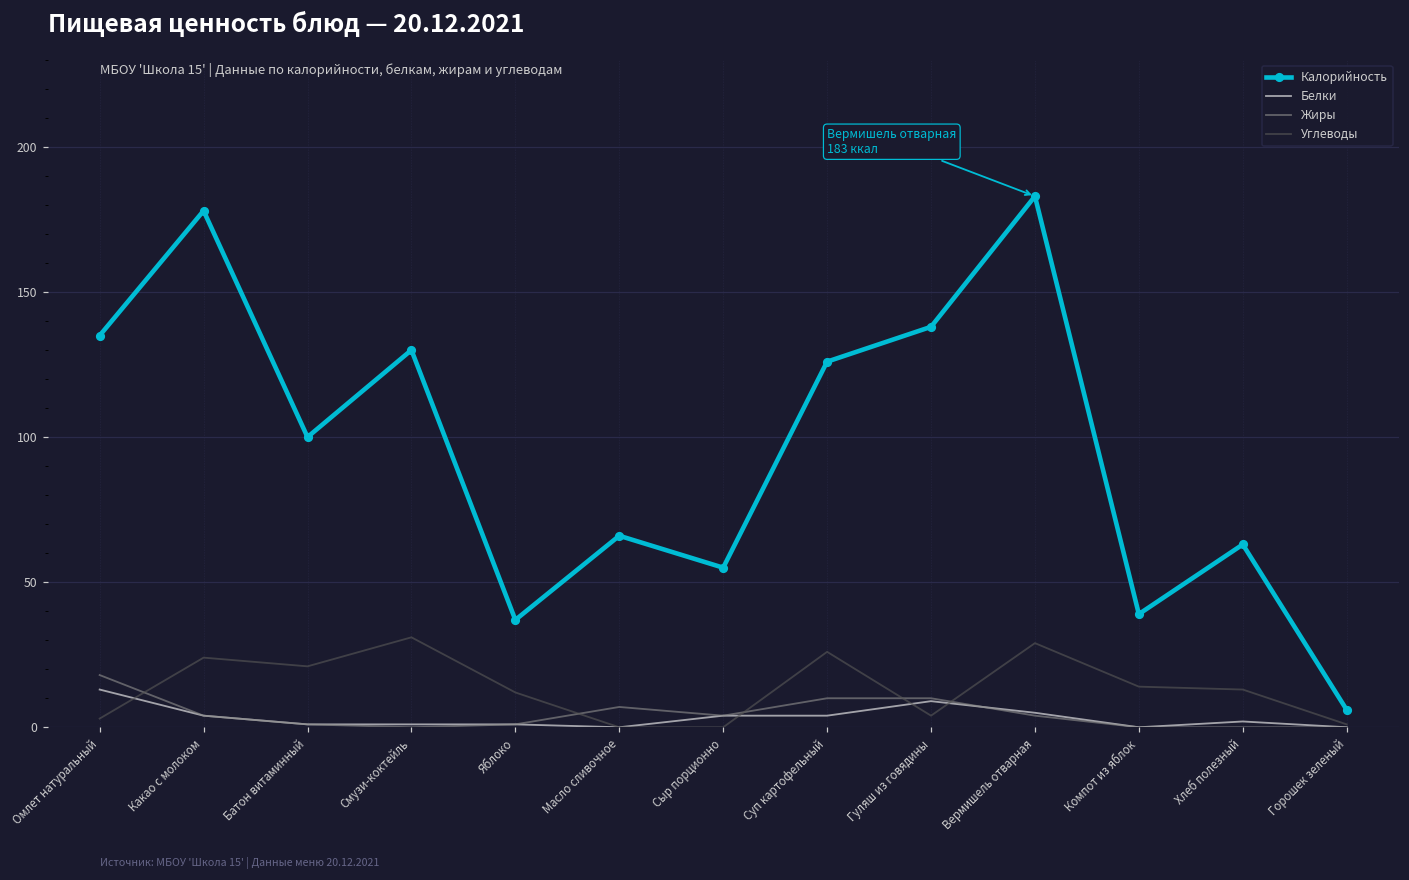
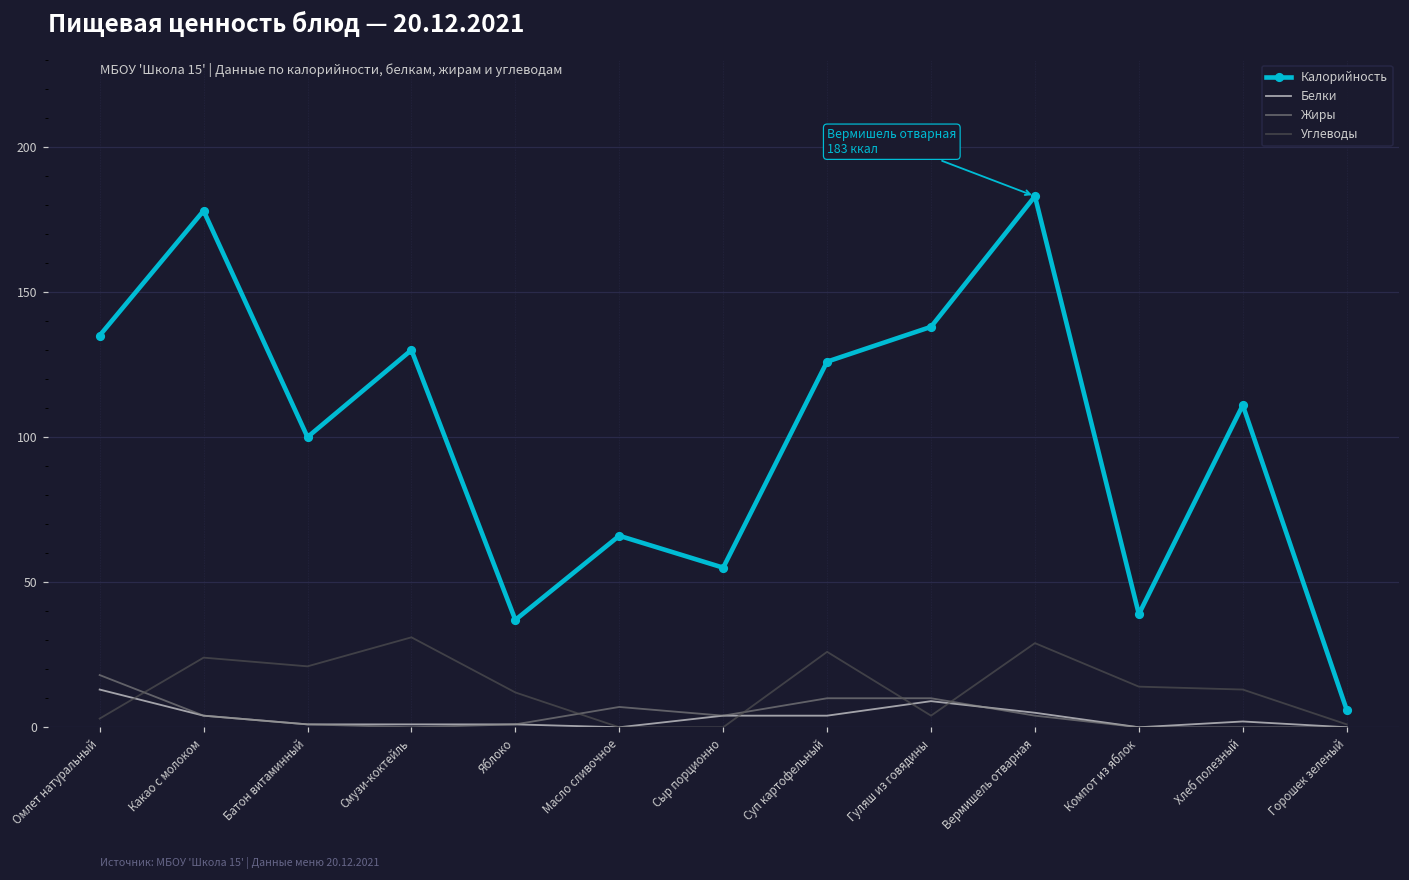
Калорийность, Хлеб полезный: 63 -> 111
